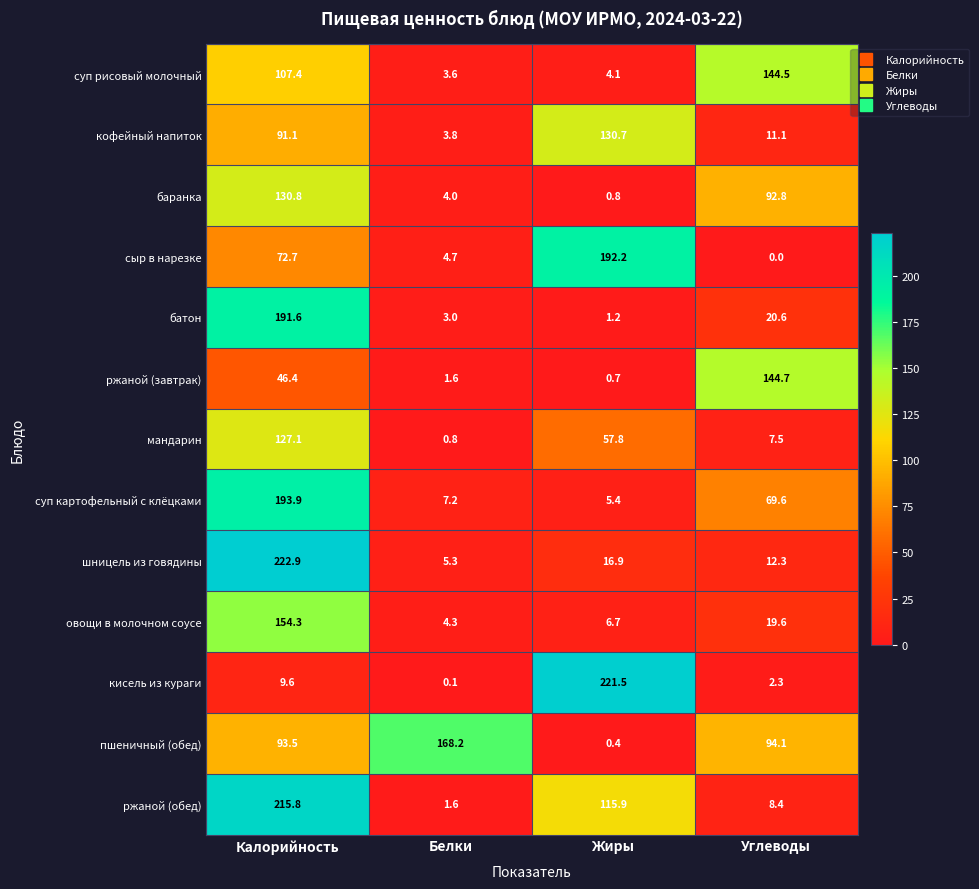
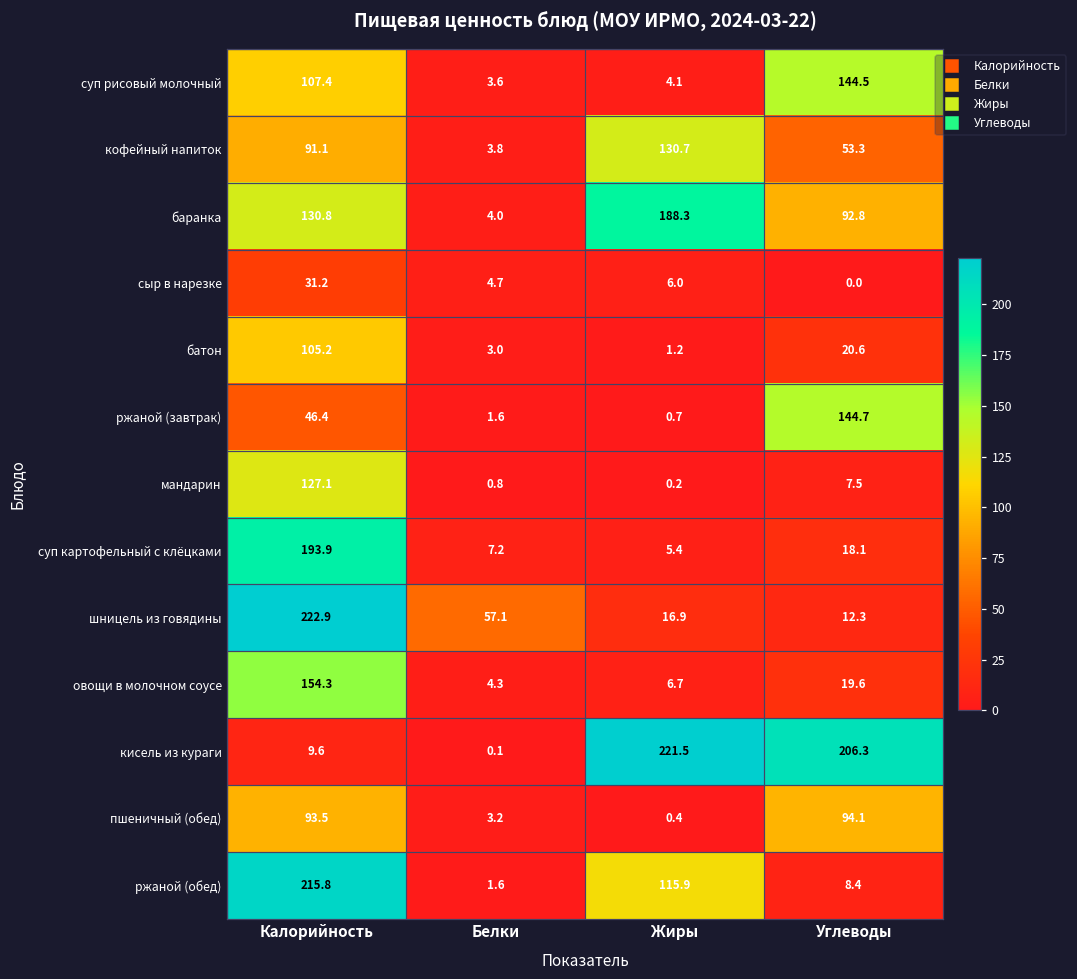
кофейный напиток, Углеводы: 11.1 -> 53.3
баранка, Жиры: 0.8 -> 188.3
сыр в нарезке, Калорийность: 72.7 -> 31.2
сыр в нарезке, Жиры: 192.2 -> 6.0
батон, Калорийность: 191.6 -> 105.2
мандарин, Жиры: 57.8 -> 0.2
суп картофельный с клёцками, Углеводы: 69.6 -> 18.1
шницель из говядины, Белки: 5.3 -> 57.1
кисель из кураги, Углеводы: 2.3 -> 206.3
пшеничный (обед), Белки: 168.2 -> 3.2
